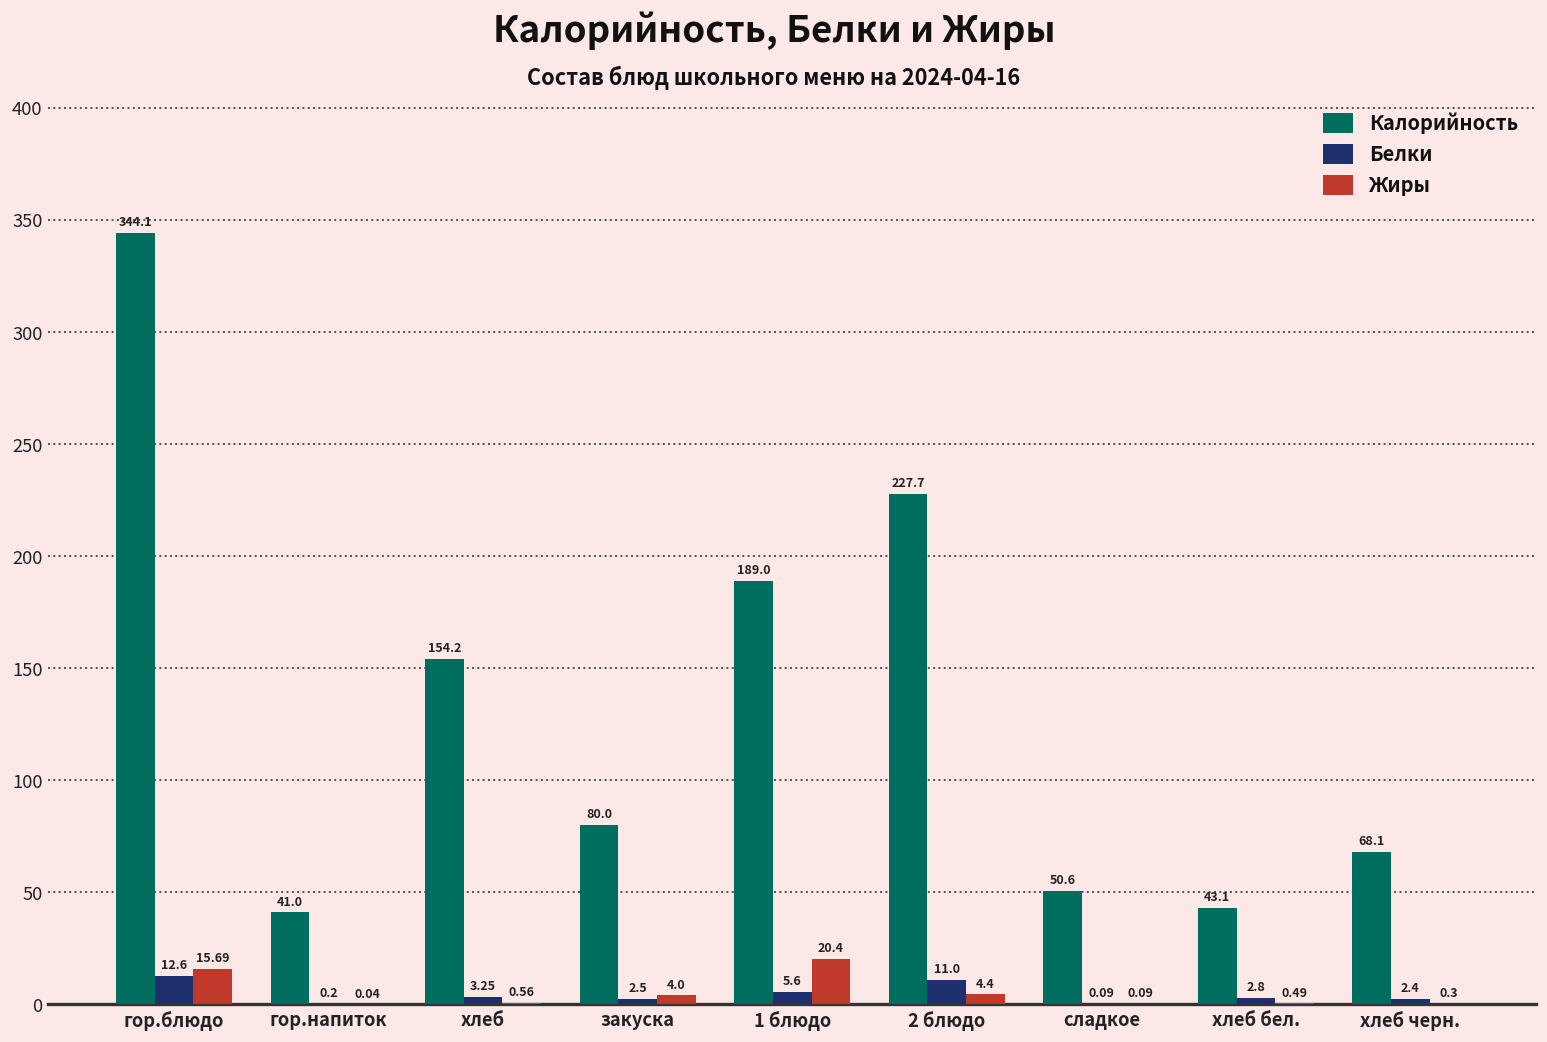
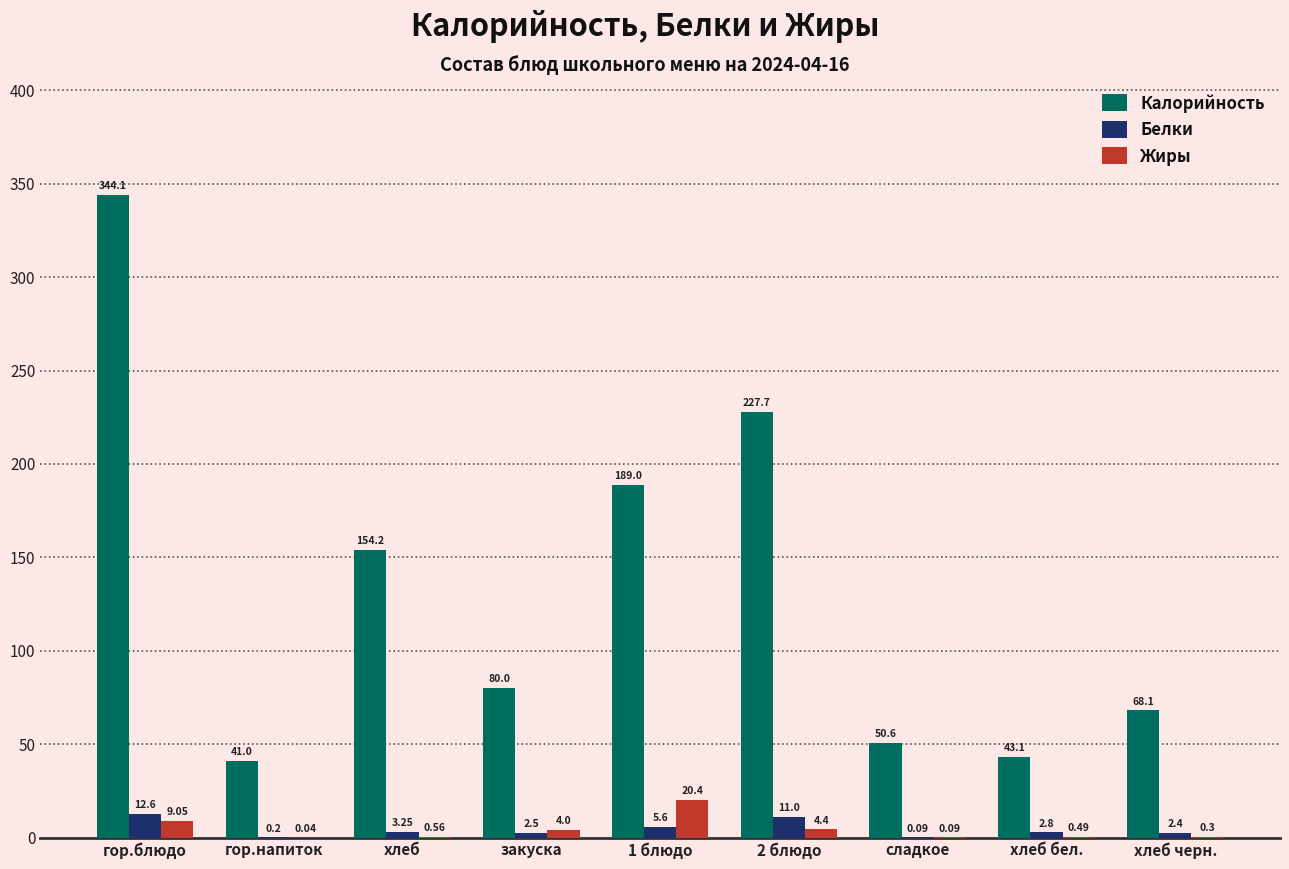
Жиры, гор.блюдо: 15.69 -> 9.05
